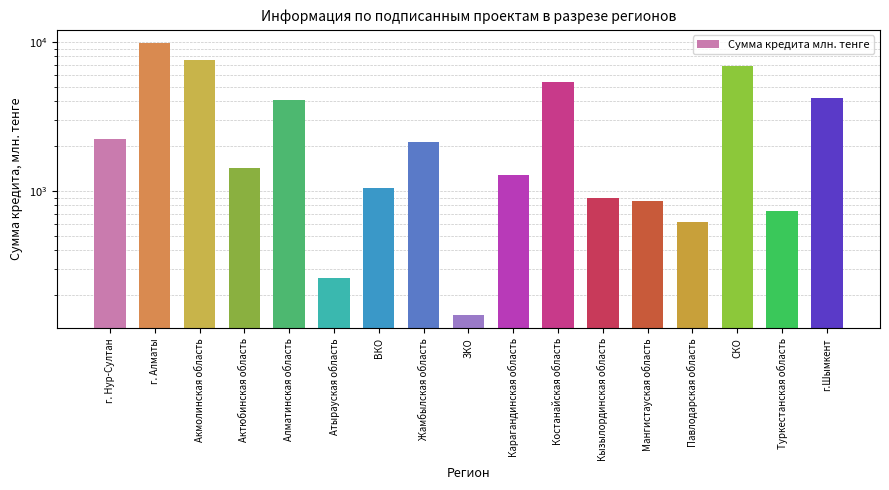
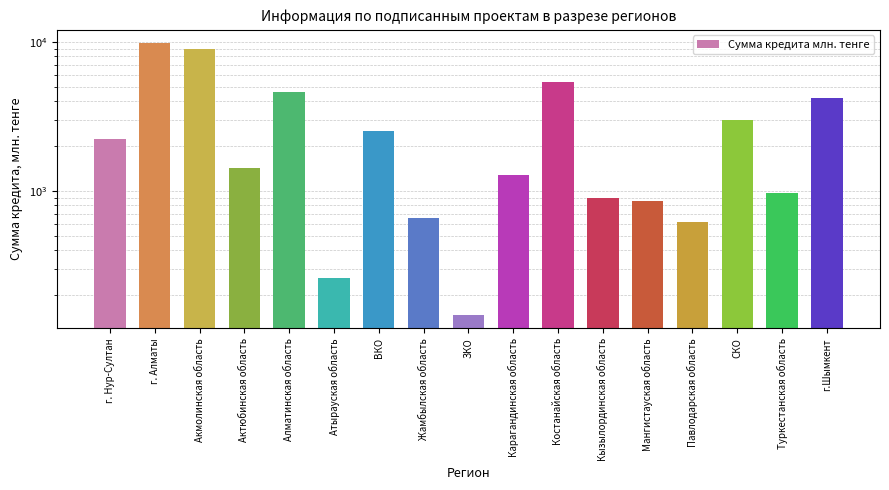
Акмолинская область: 8000 -> 9000
Алматинская область: 4100 -> 4600
ВКО: 1000 -> 2500
Жамбылская область: 2100 -> 700
СКО: 7000 -> 3000
Туркестанская область: 700 -> 1000
